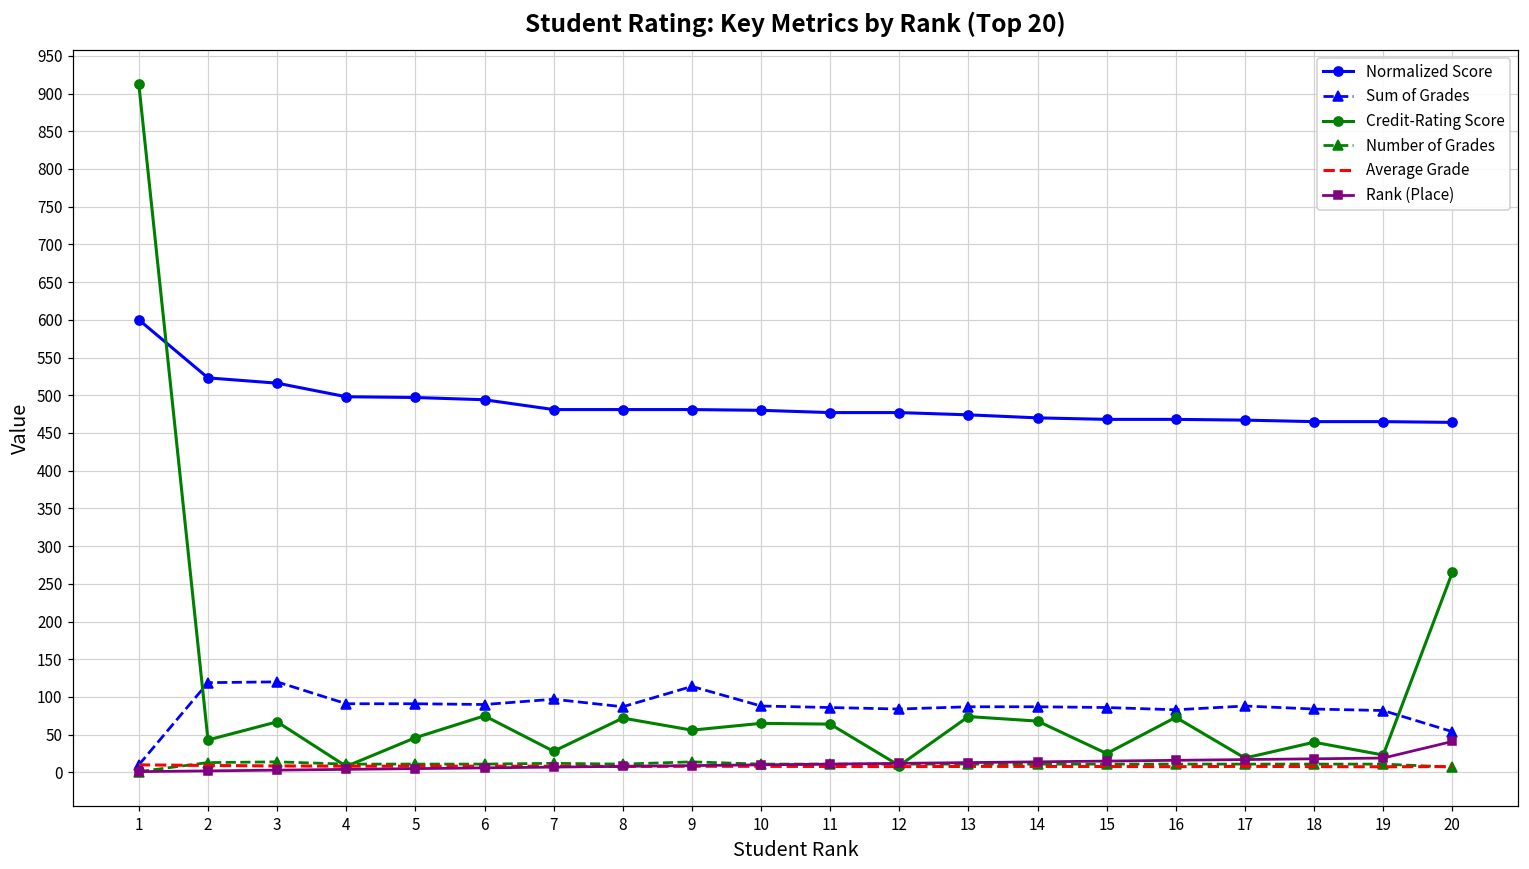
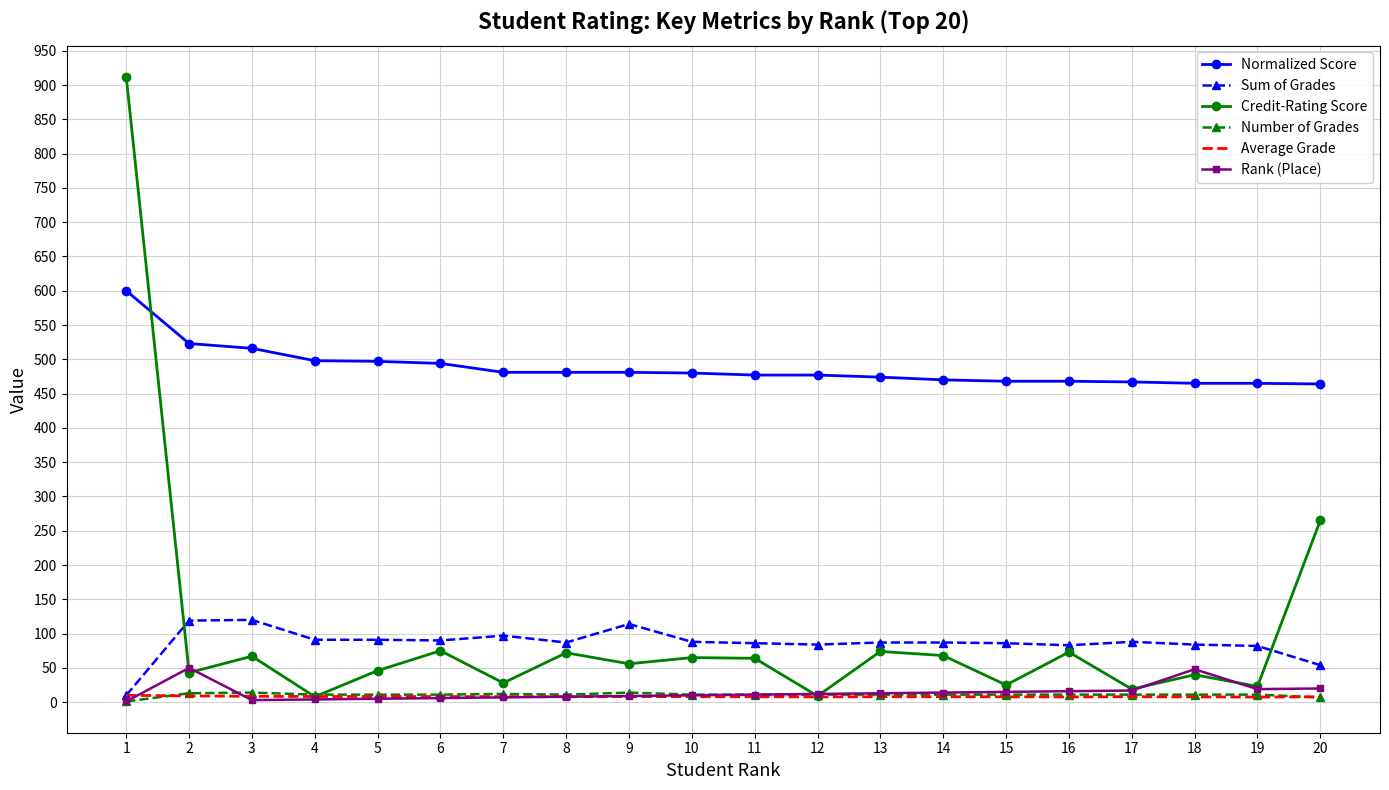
Rank (Place), 2: 0 -> 50
Rank (Place), 18: 20 -> 50
Rank (Place), 20: 40 -> 20
